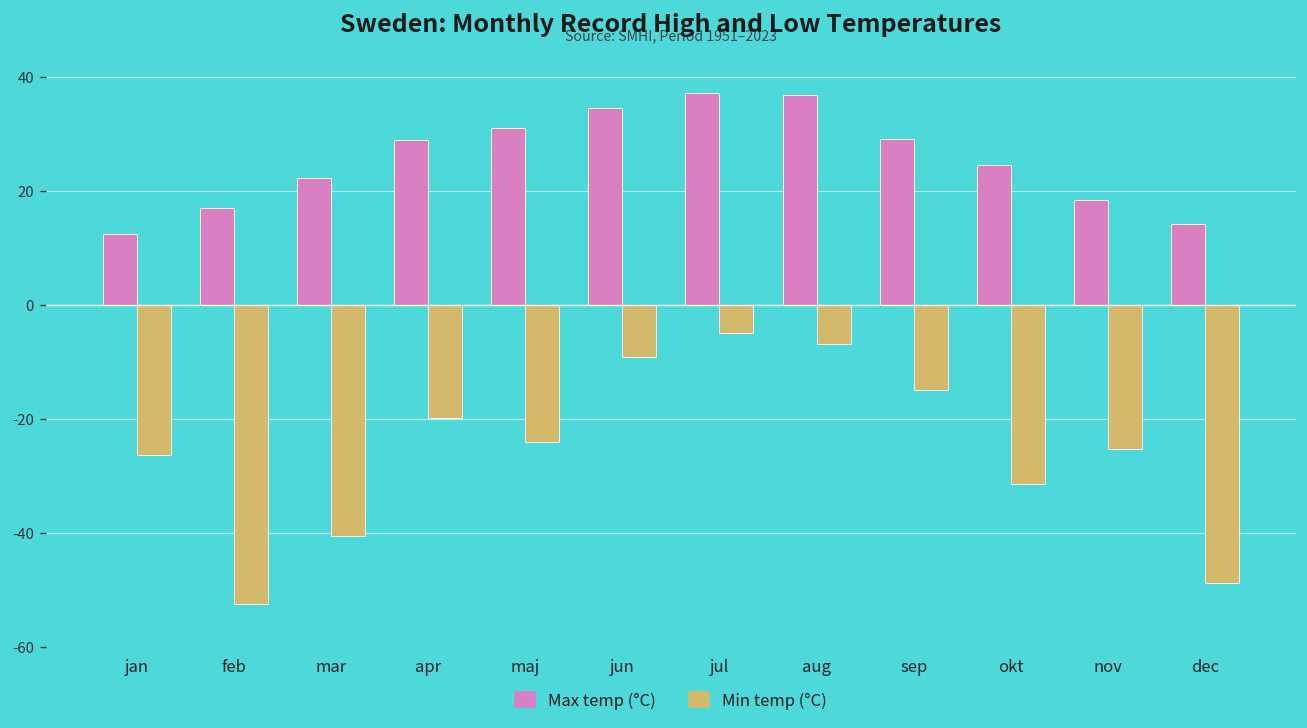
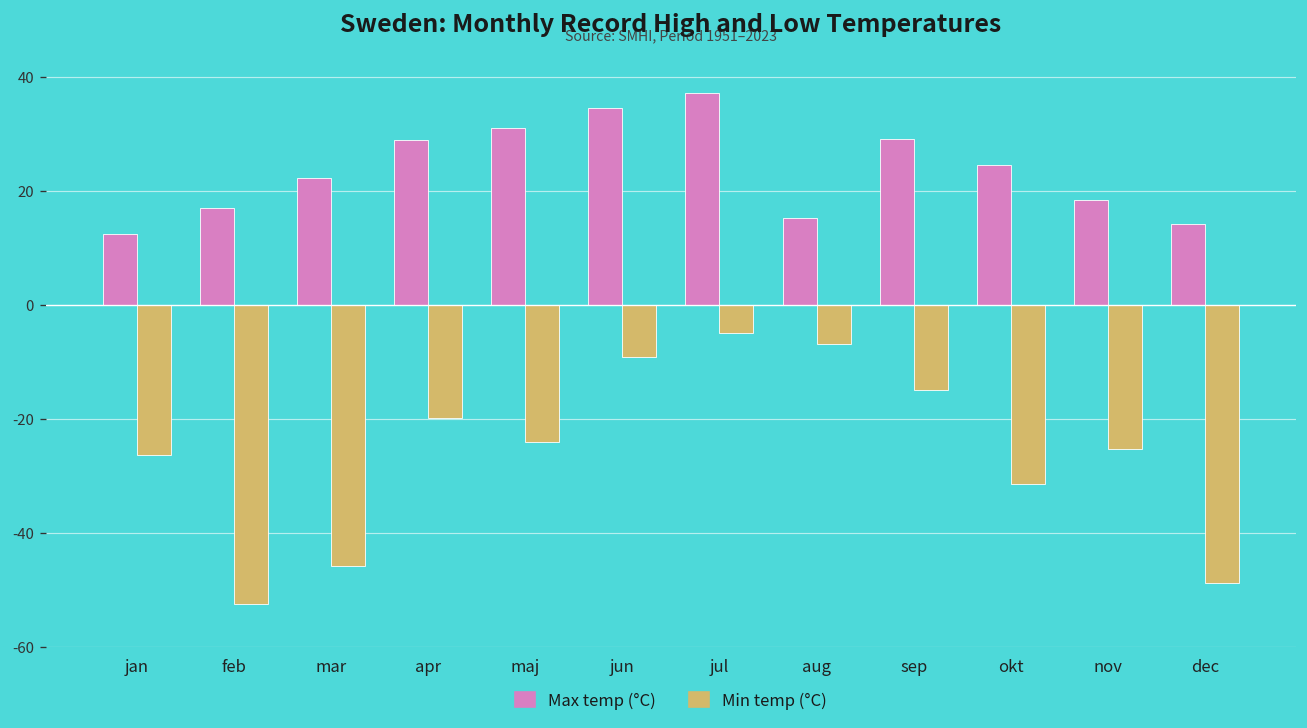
Min temp (°C), mar: -41 -> -46
Max temp (°C), aug: 37 -> 15
